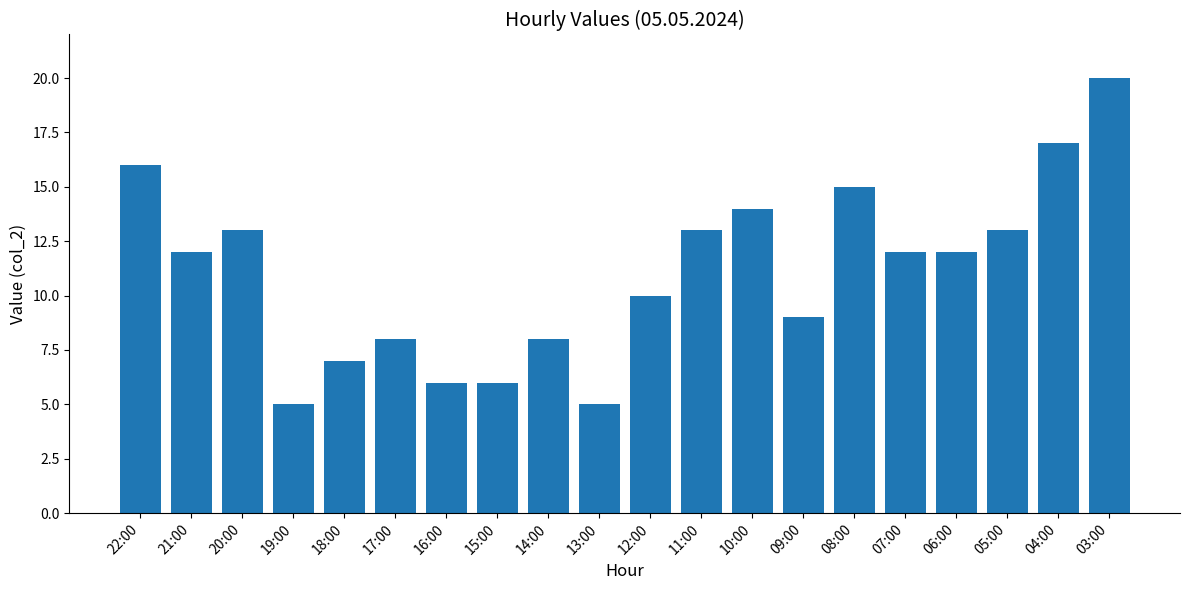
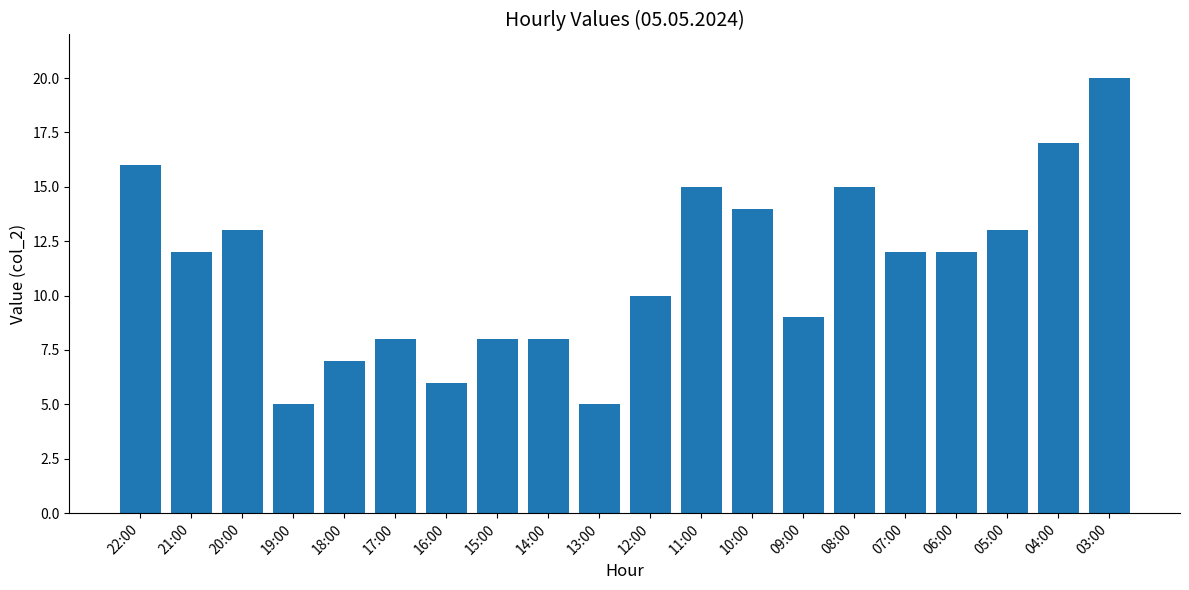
15:00: 6 -> 8
11:00: 13 -> 15
